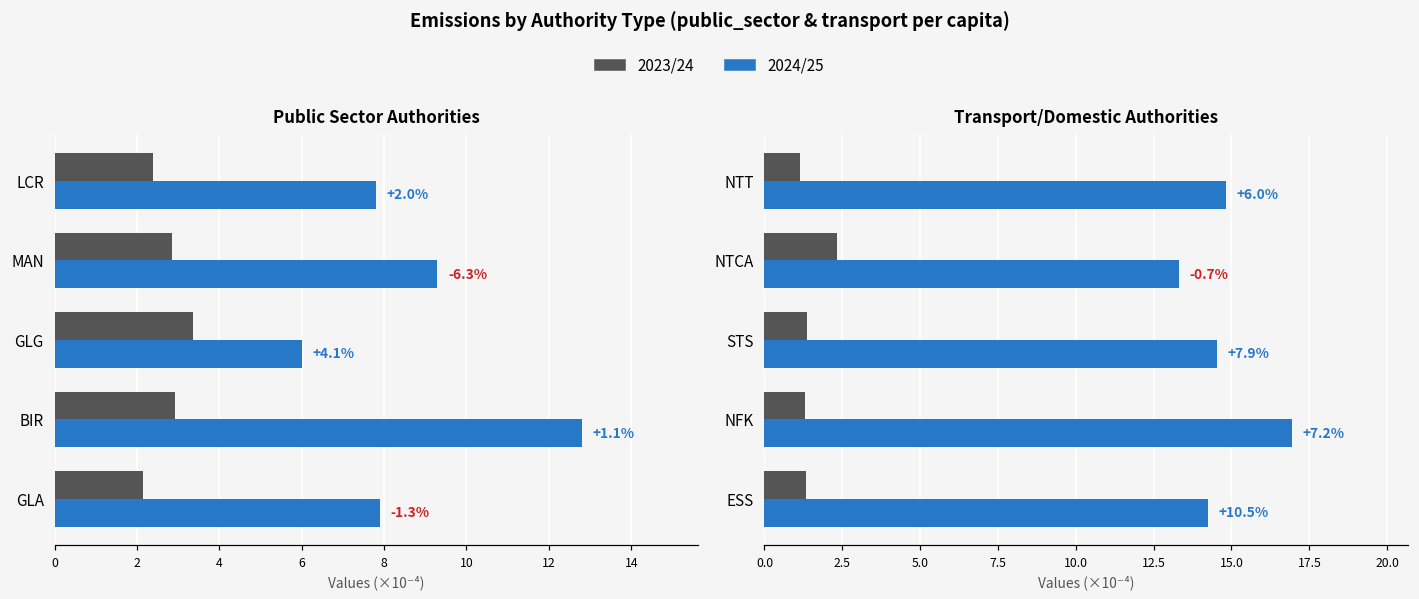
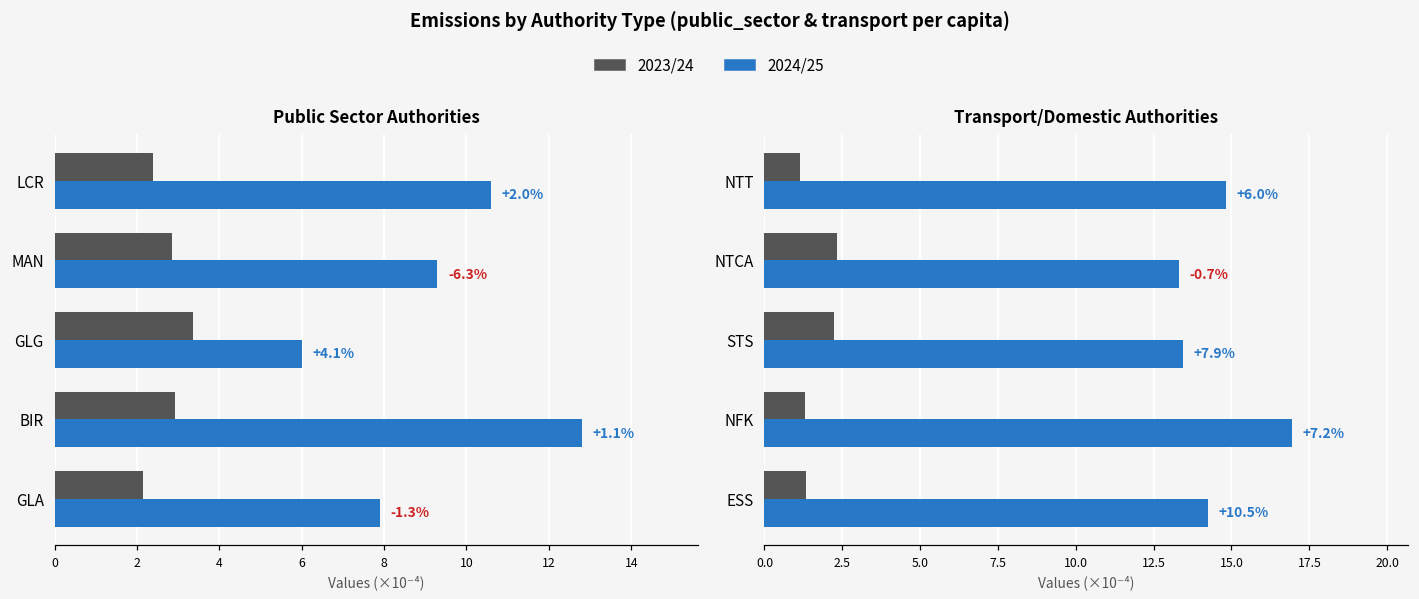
Public Sector Authorities, 2024/25, LCR: 7.8 -> 10.6
Transport/Domestic Authorities, 2023/24, STS: 1.4 -> 2.2
Transport/Domestic Authorities, 2024/25, STS: 14.5 -> 13.4
